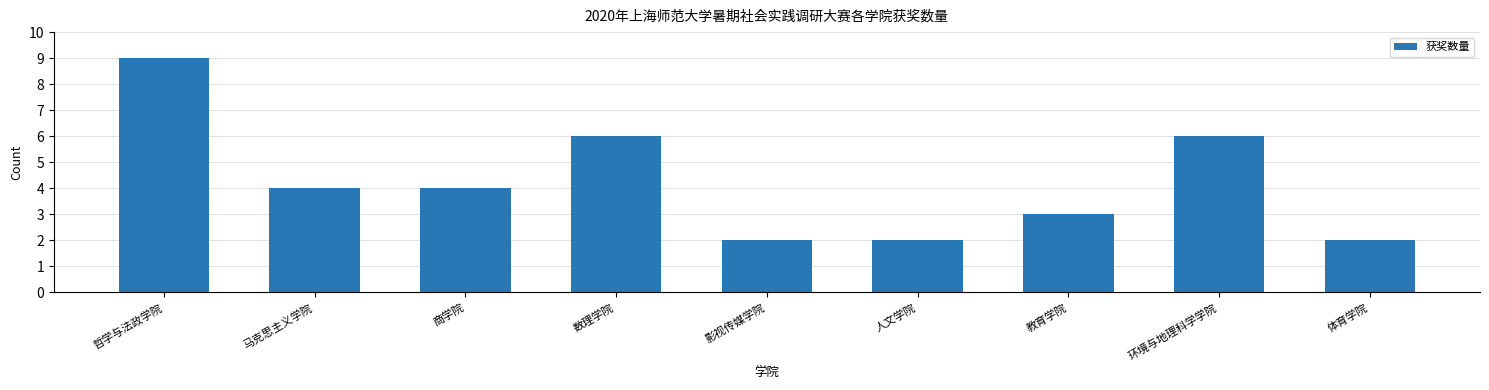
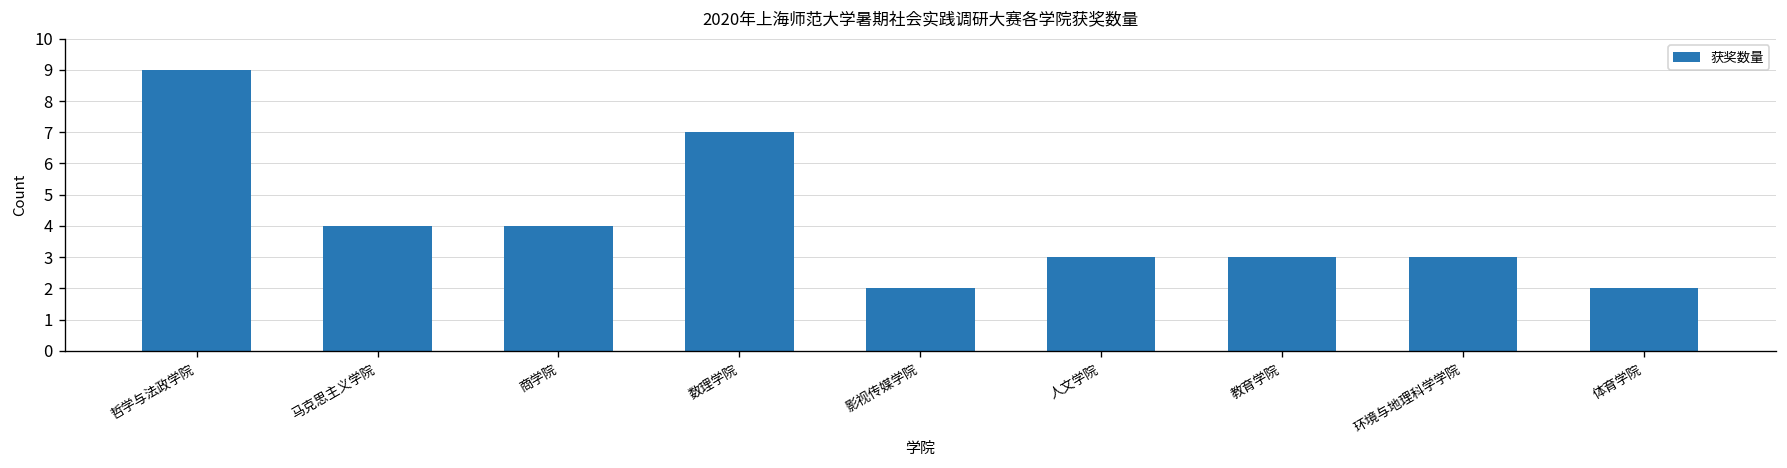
数理学院: 6 -> 7
人文学院: 2 -> 3
环境与地理科学学院: 6 -> 3
